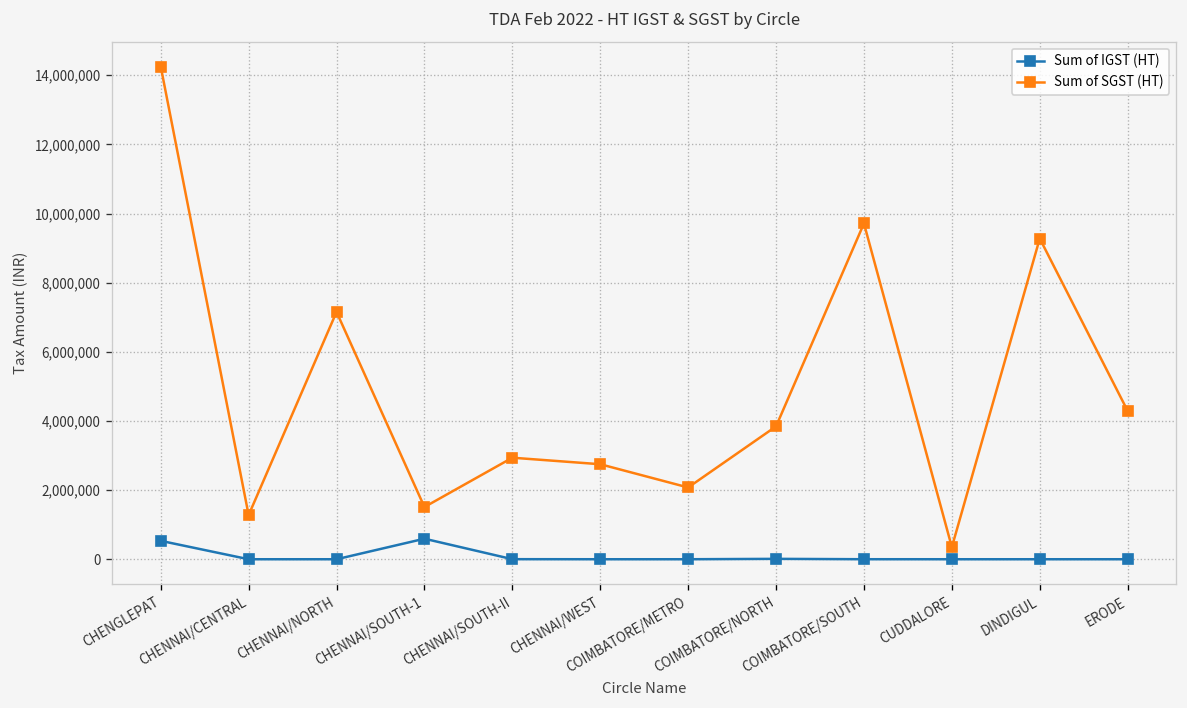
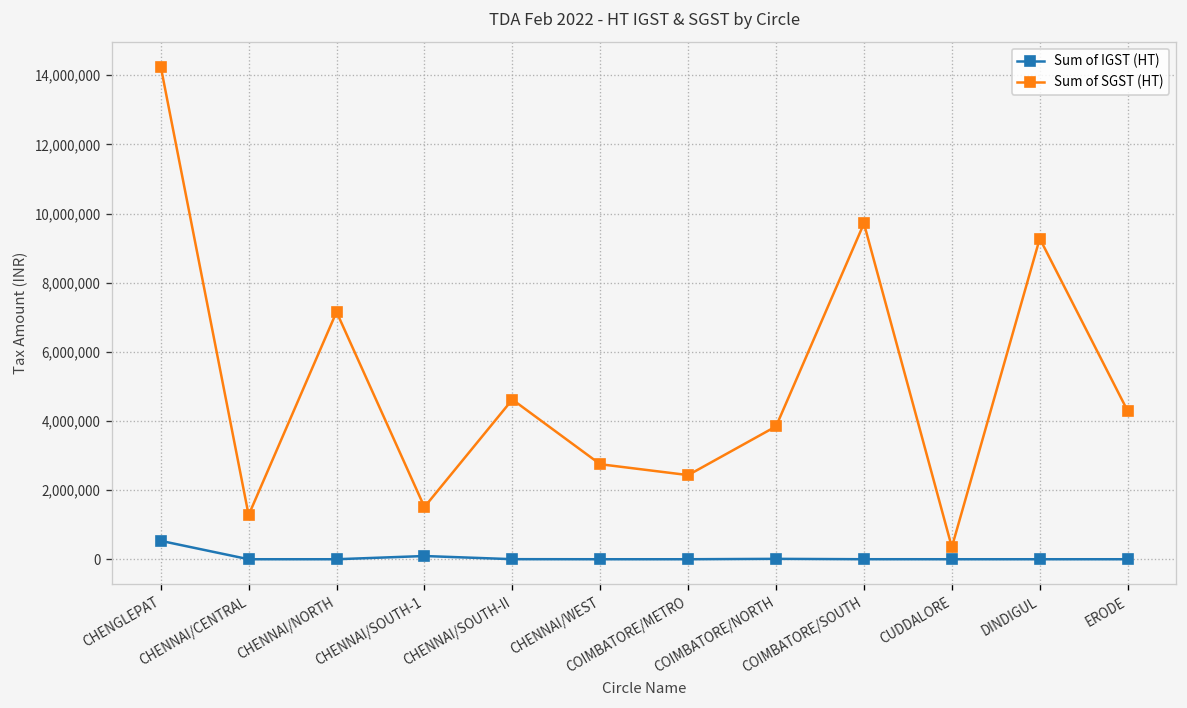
Sum of IGST (HT), CHENNAI/SOUTH-1: 600,000 -> 100,000
Sum of SGST (HT), CHENNAI/SOUTH-II: 2,900,000 -> 4,600,000
Sum of SGST (HT), COIMBATORE/METRO: 2,100,000 -> 2,400,000
